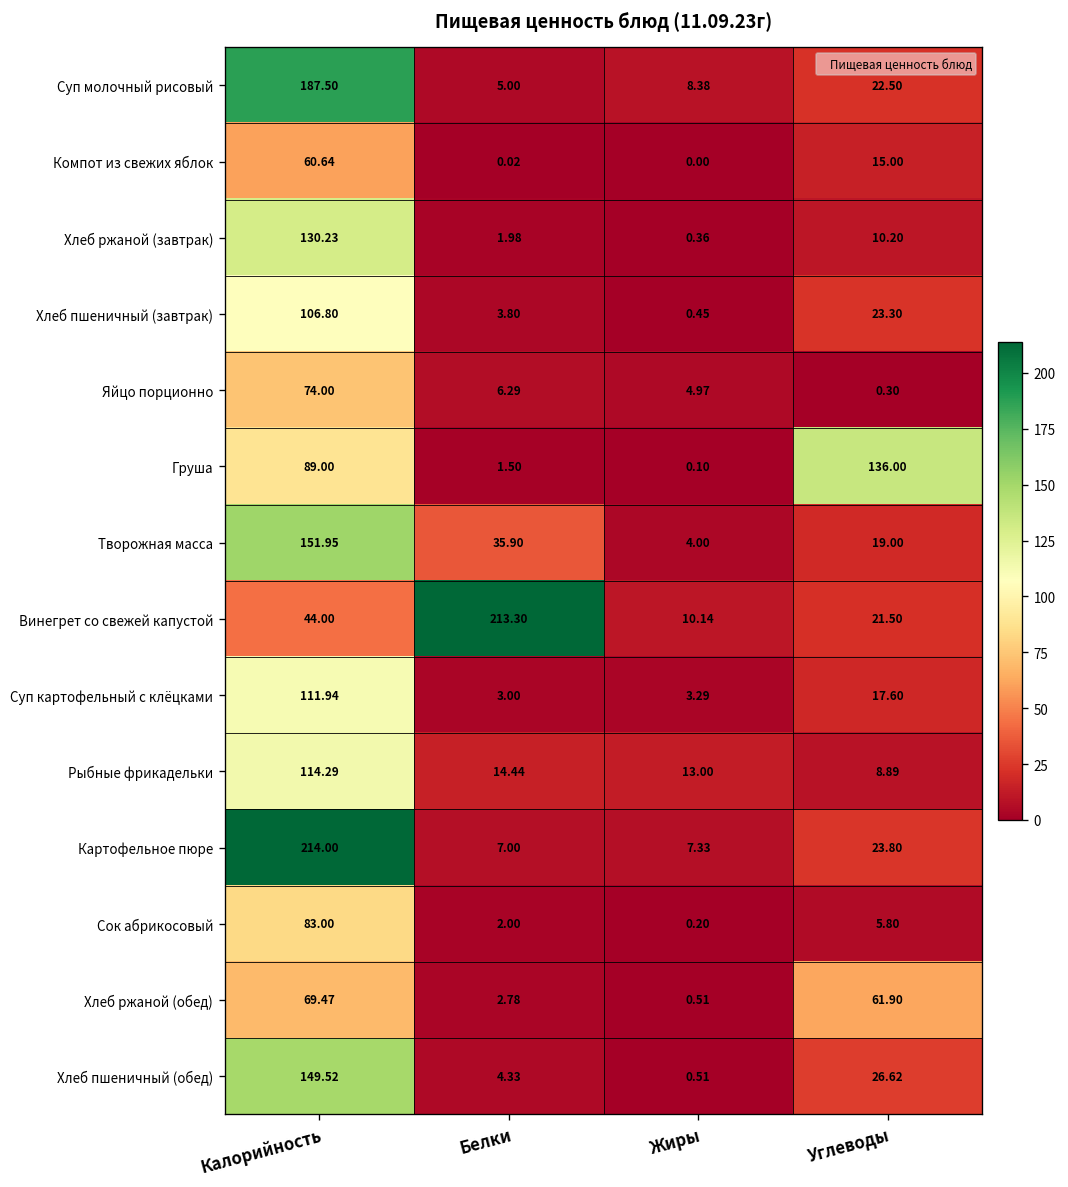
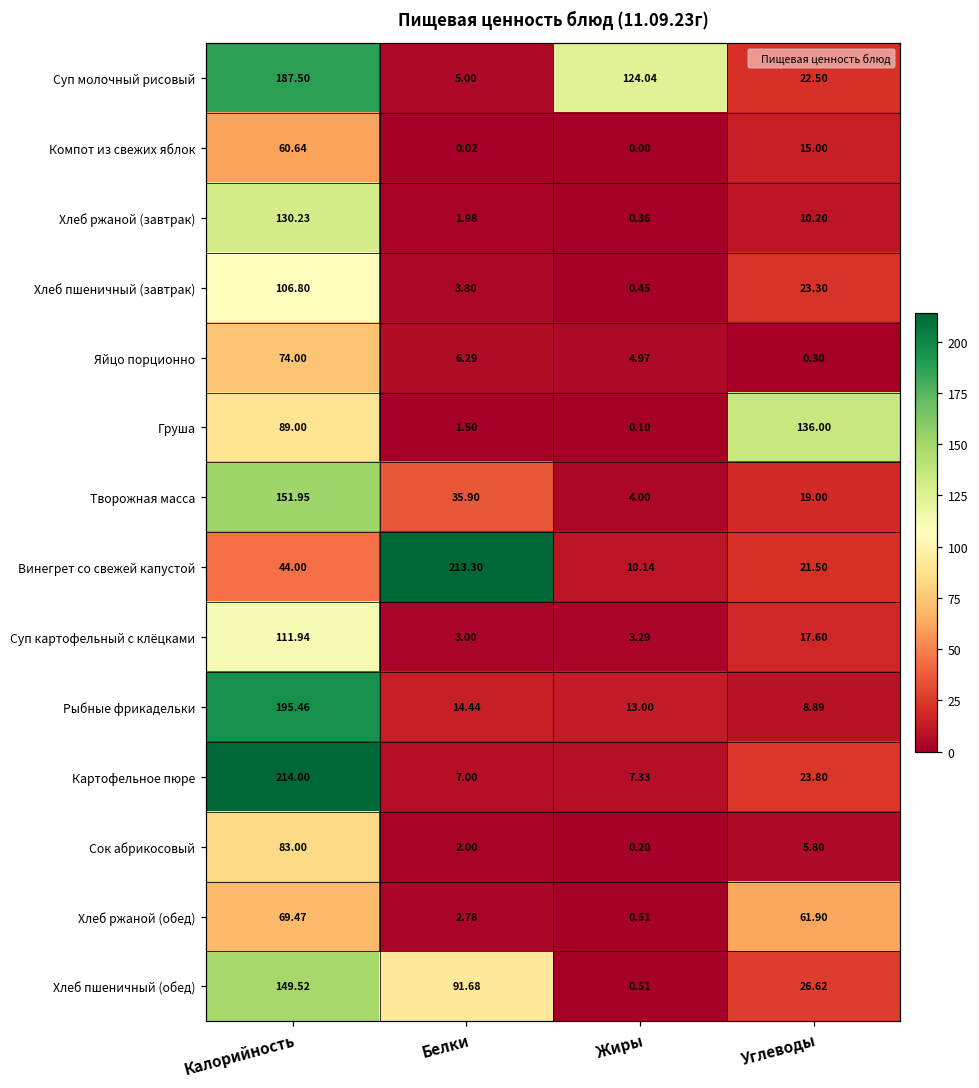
Суп молочный рисовый, Жиры: 8.38 -> 124.04
Рыбные фрикадельки, Калорийность: 114.29 -> 195.46
Хлеб пшеничный (обед), Белки: 4.33 -> 91.68
